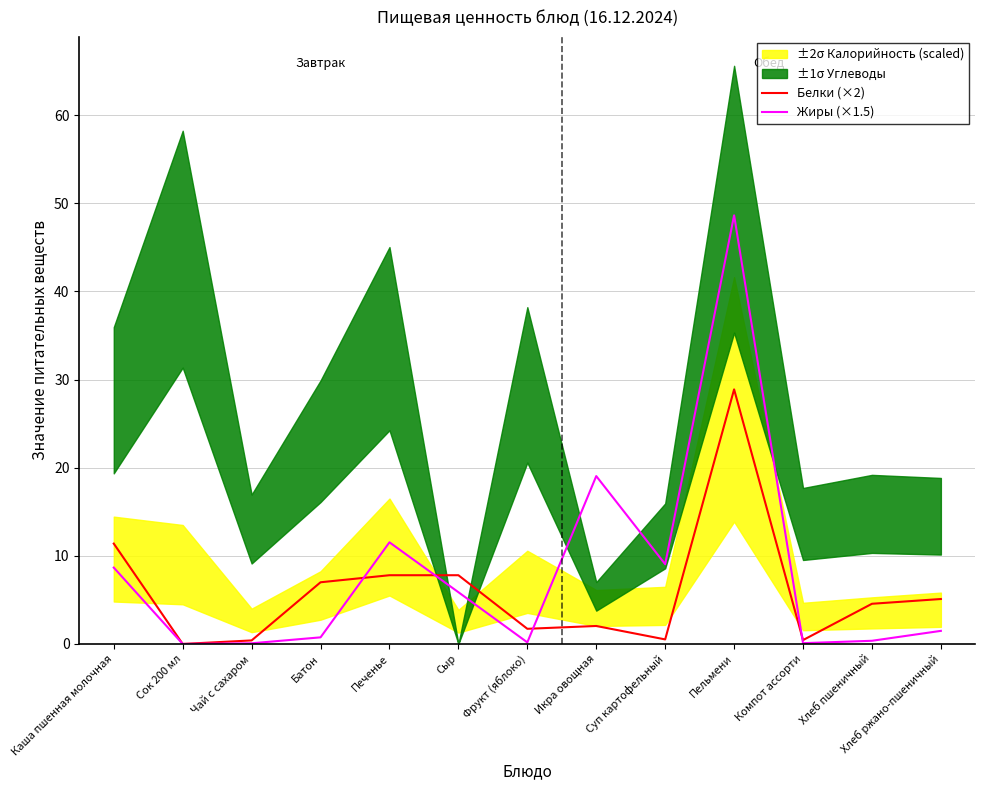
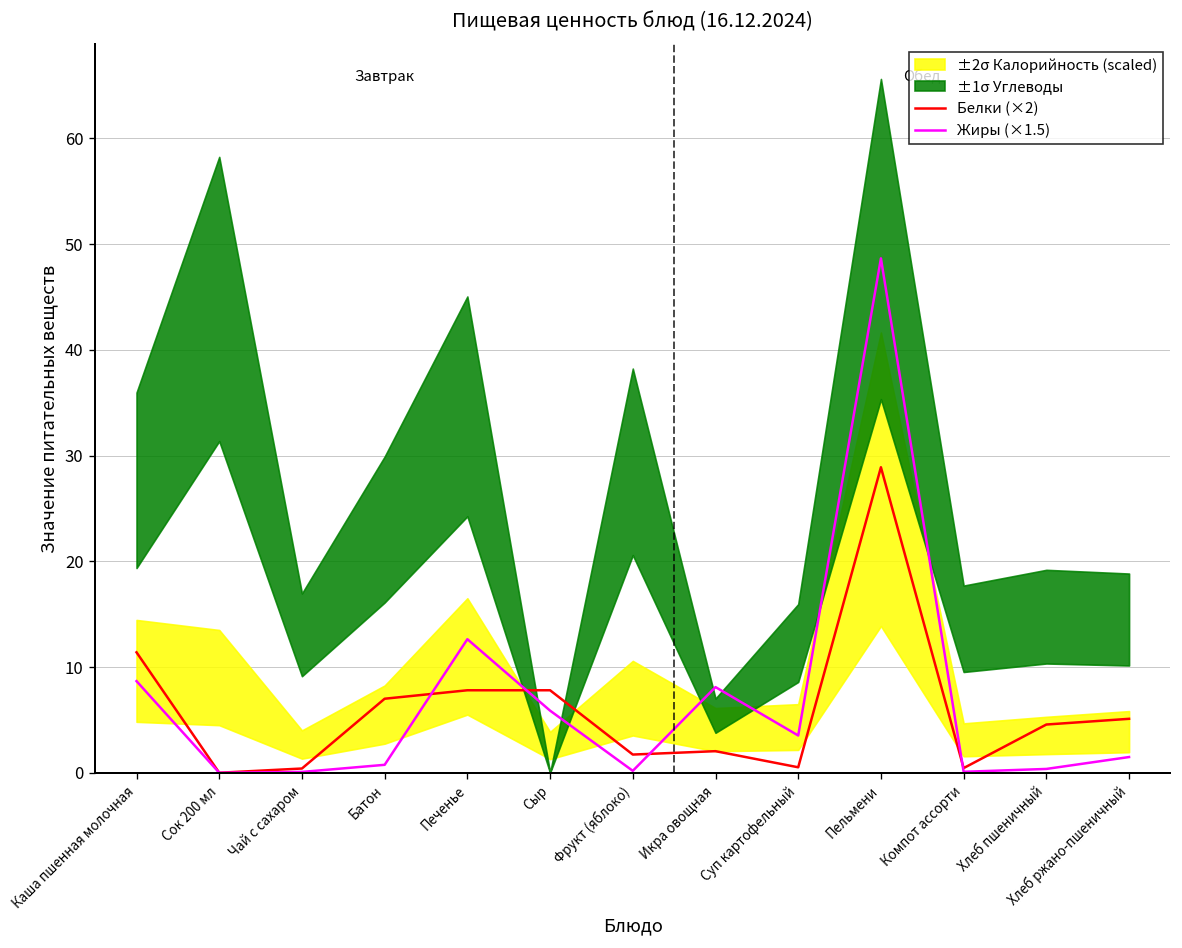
Жиры (×1.5), Печенье: 12 -> 13
Жиры (×1.5), Икра овощная: 19 -> 8
Жиры (×1.5), Суп картофельный: 9 -> 4
